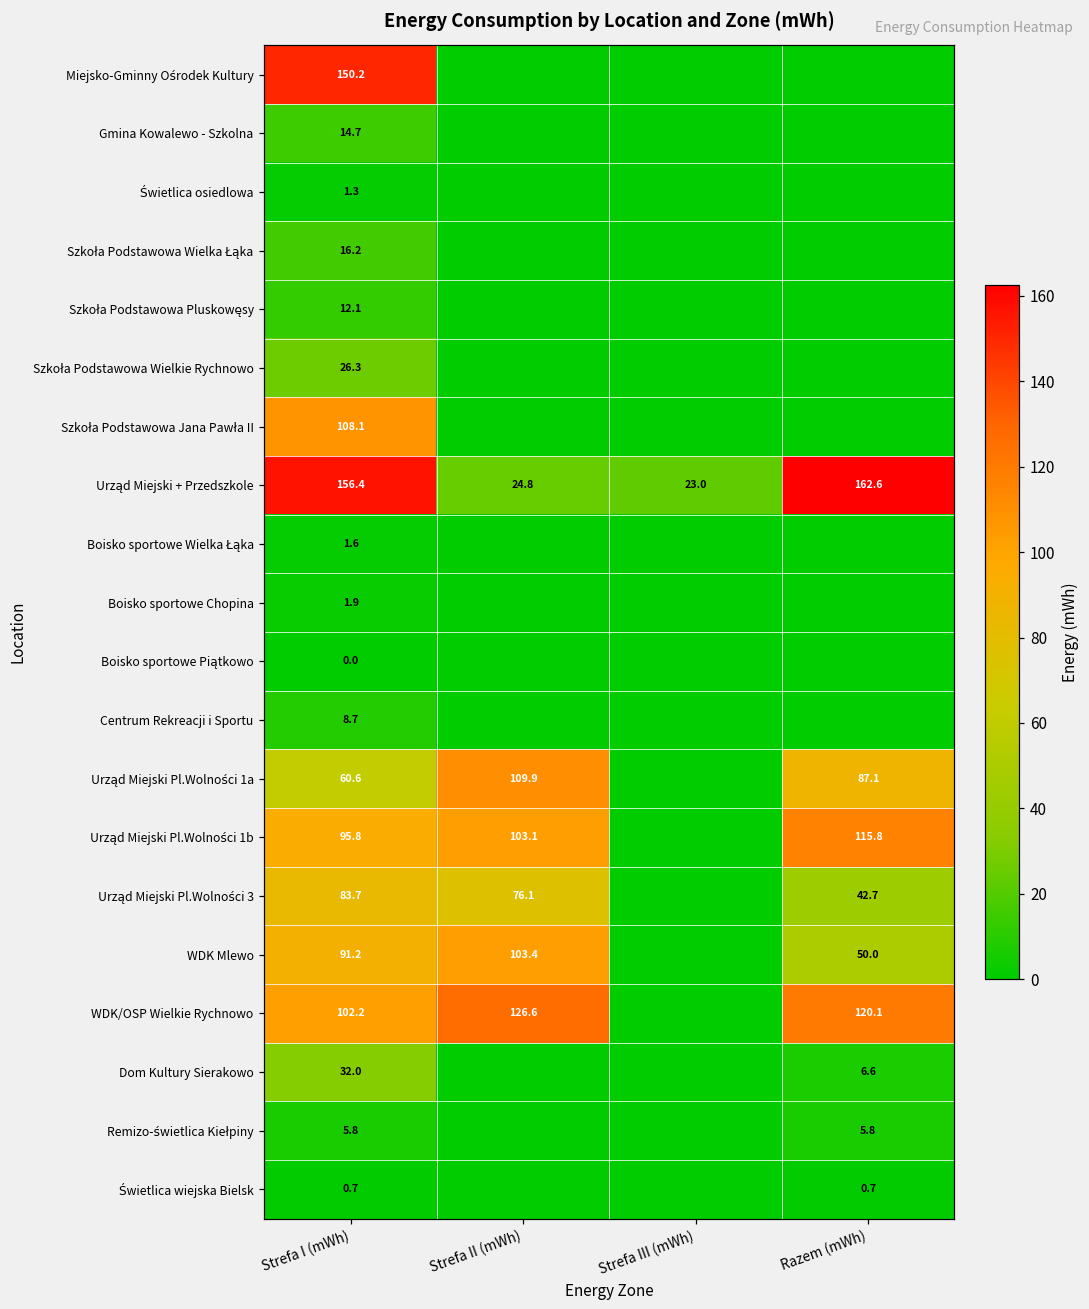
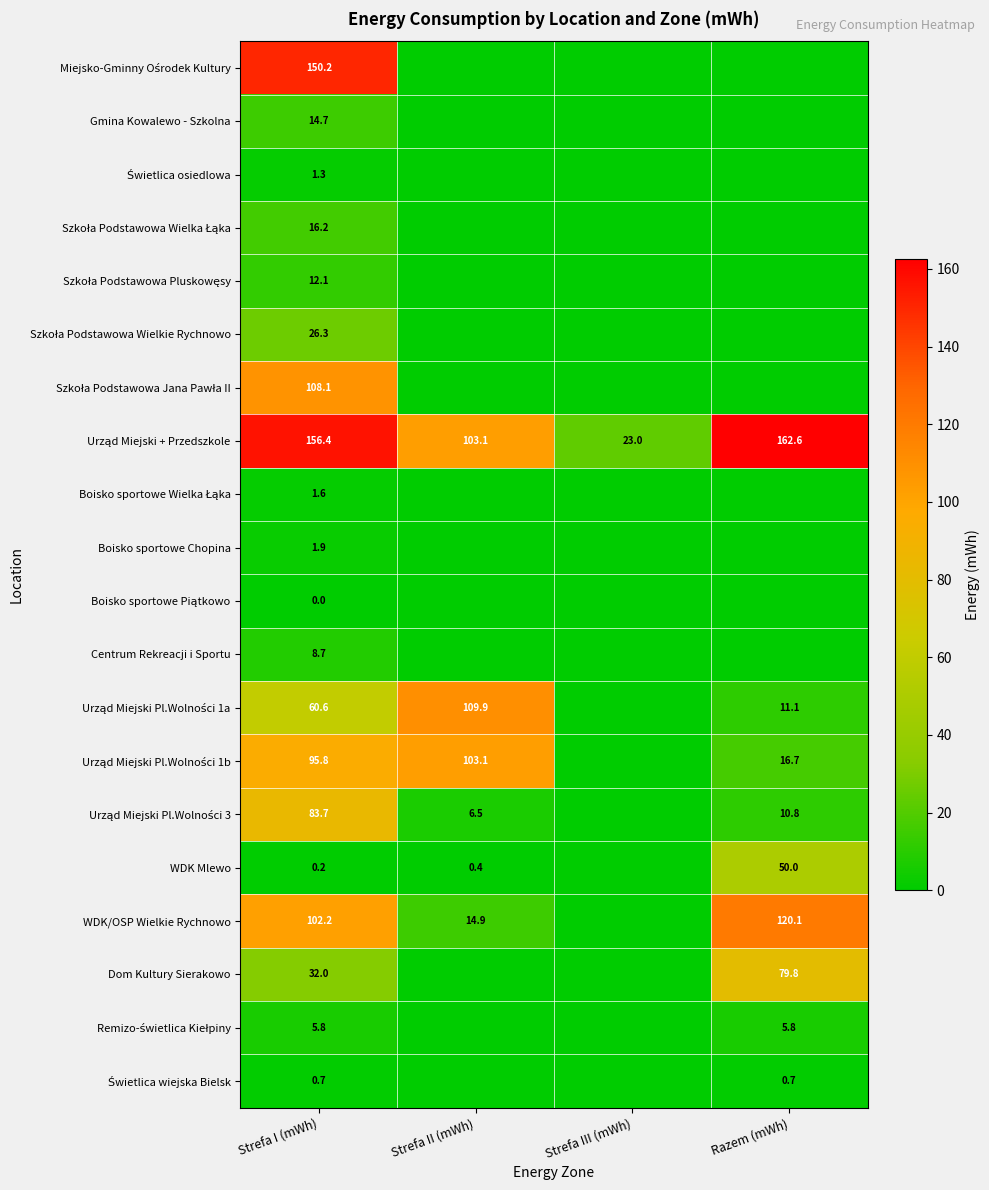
Urząd Miejski + Przedszkole, Strefa II (mWh): 24.8 -> 103.1
Urząd Miejski Pl.Wolności 1a, Razem (mWh): 87.1 -> 11.1
Urząd Miejski Pl.Wolności 1b, Razem (mWh): 115.8 -> 16.7
Urząd Miejski Pl.Wolności 3, Strefa II (mWh): 76.1 -> 6.5
Urząd Miejski Pl.Wolności 3, Razem (mWh): 42.7 -> 10.8
WDK Mlewo, Strefa I (mWh): 91.2 -> 0.2
WDK Mlewo, Strefa II (mWh): 103.4 -> 0.4
WDK/OSP Wielkie Rychnowo, Strefa II (mWh): 126.6 -> 14.9
Dom Kultury Sierakowo, Razem (mWh): 6.6 -> 79.8
